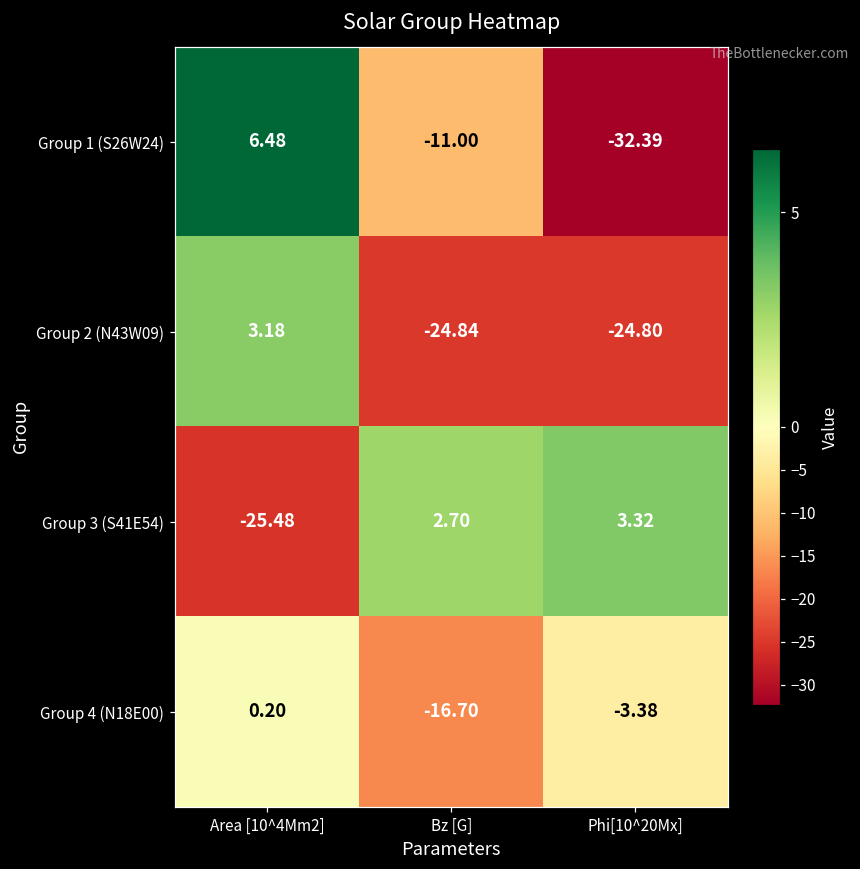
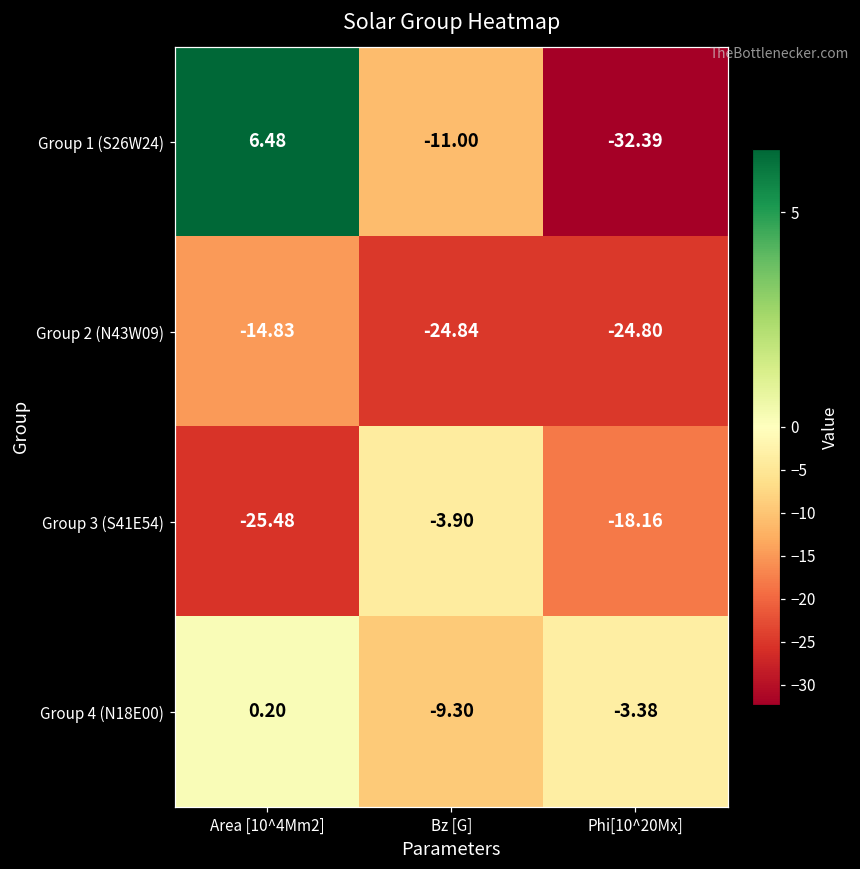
Group 2 (N43W09), Area [10^4Mm2]: 3.18 -> -14.83
Group 3 (S41E54), Bz [G]: 2.70 -> -3.90
Group 3 (S41E54), Phi[10^20Mx]: 3.32 -> -18.16
Group 4 (N18E00), Bz [G]: -16.70 -> -9.30
